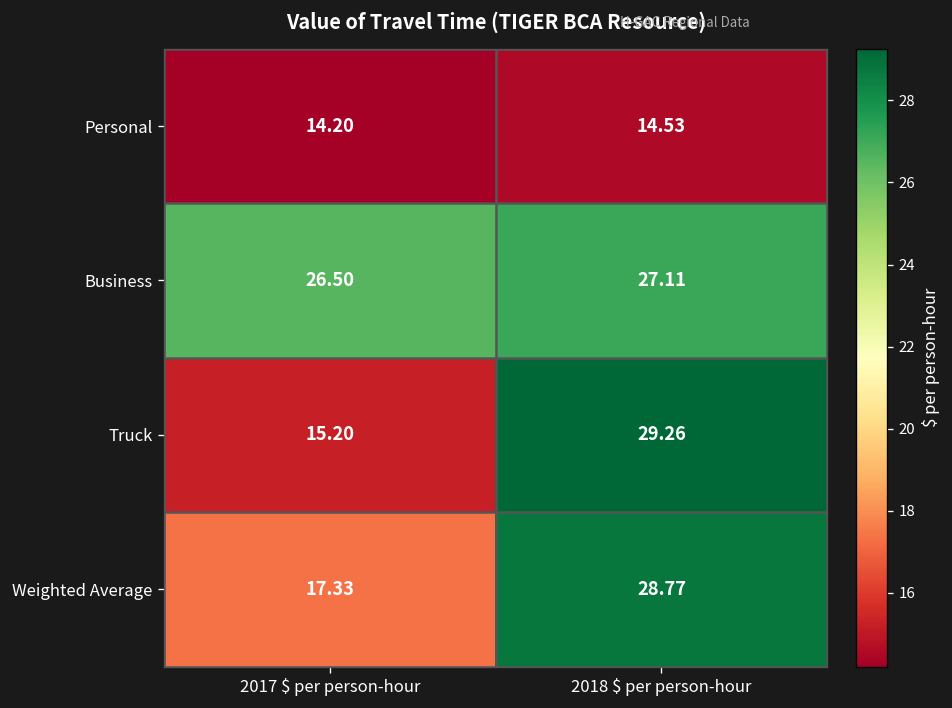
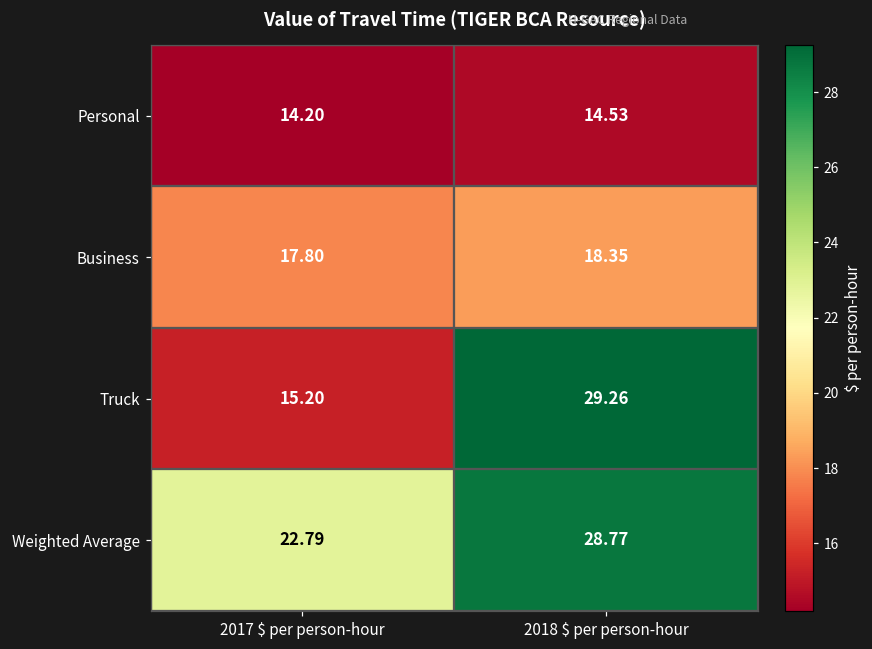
Business, 2017 $ per person-hour: 26.50 -> 17.80
Business, 2018 $ per person-hour: 27.11 -> 18.35
Weighted Average, 2017 $ per person-hour: 17.33 -> 22.79
